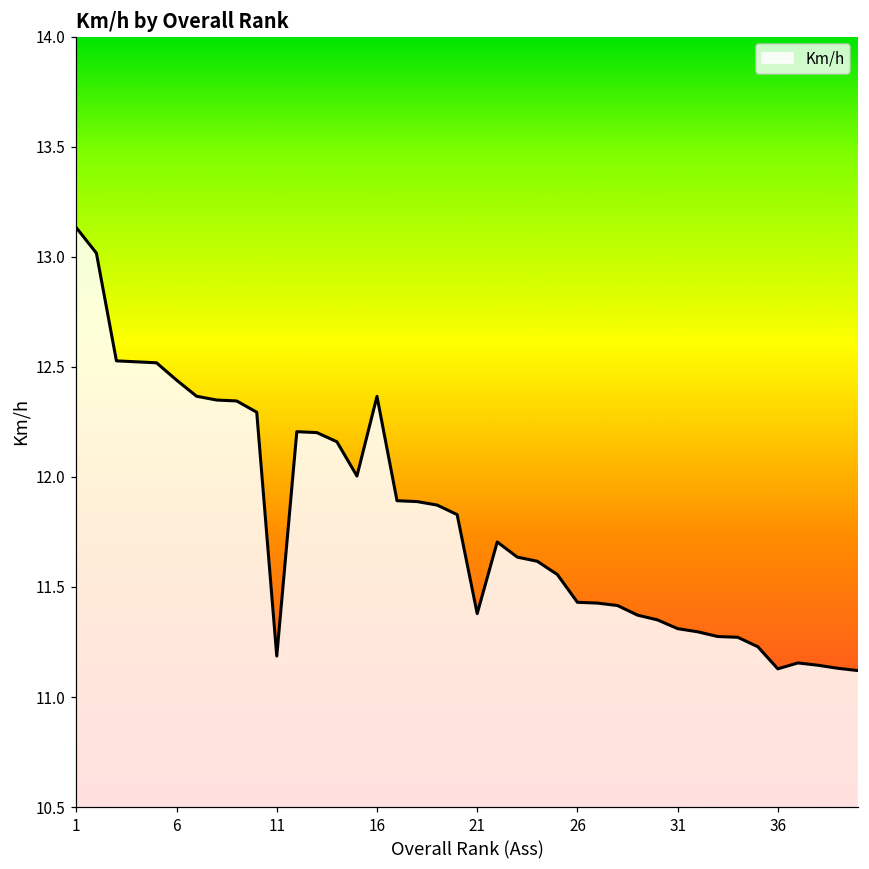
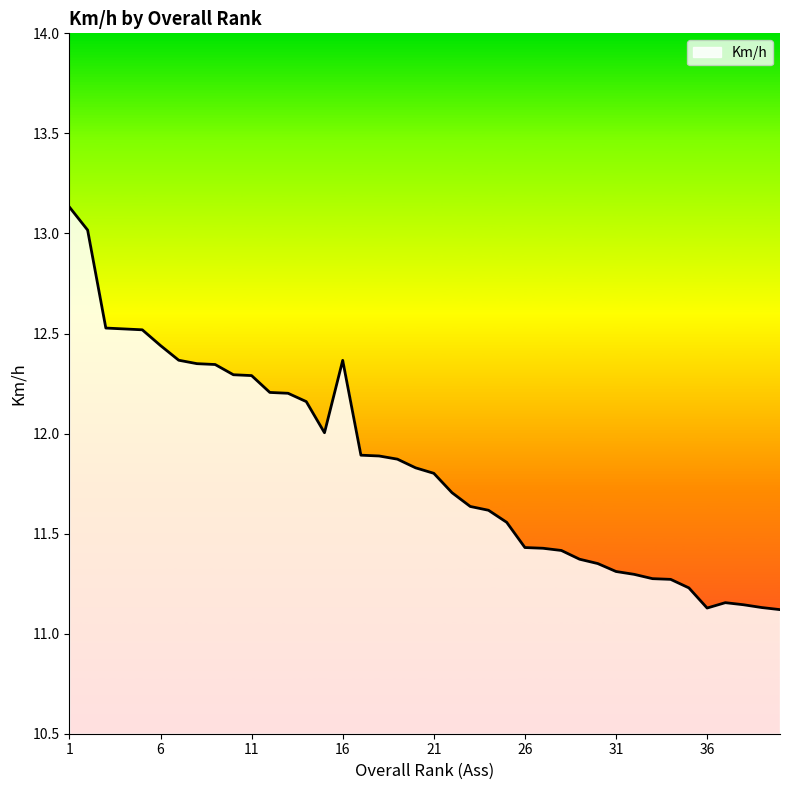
11: 11.19 -> 12.29
21: 11.38 -> 11.80
